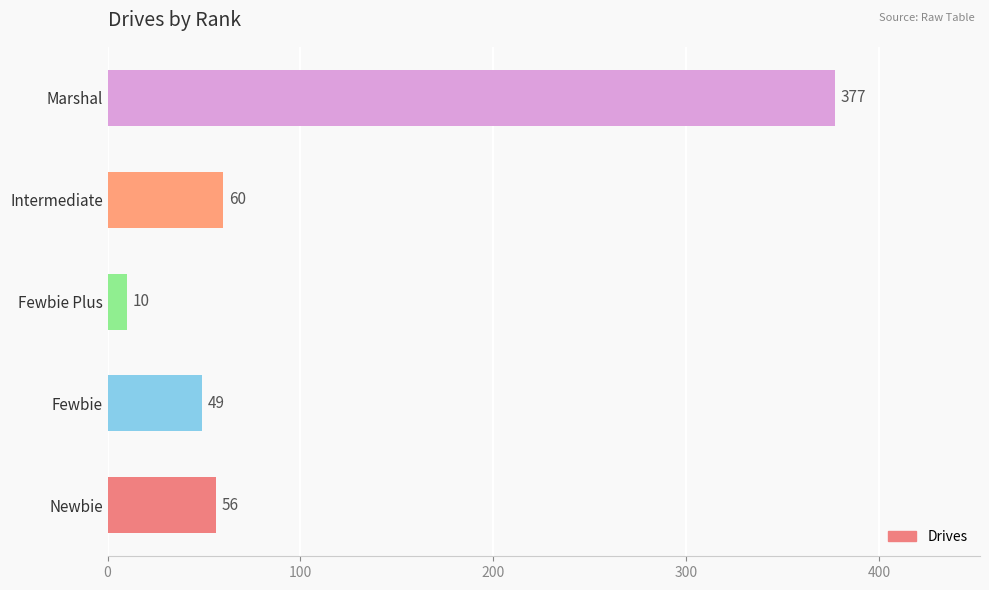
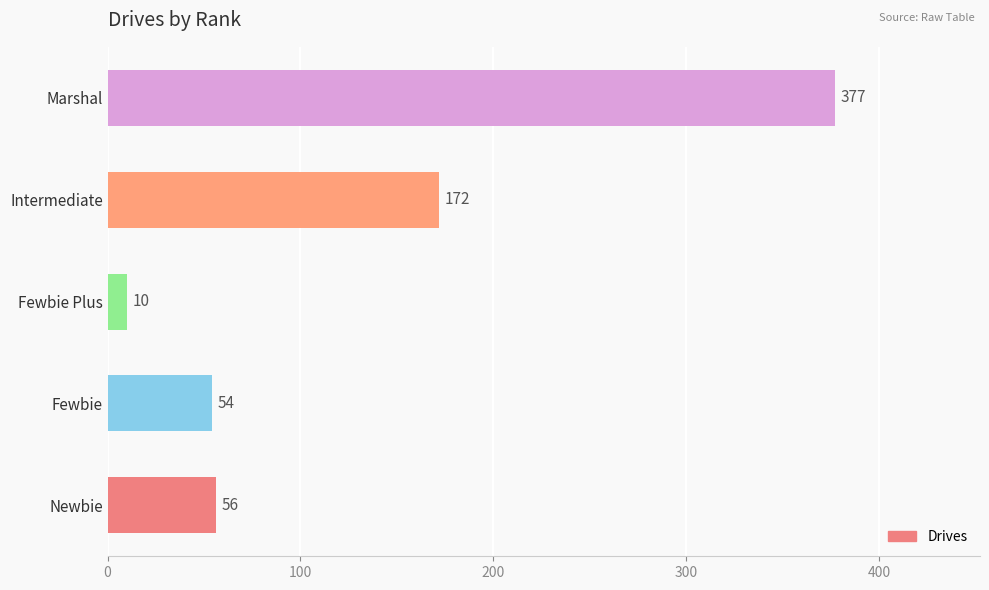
Intermediate: 60 -> 172
Fewbie: 49 -> 54
